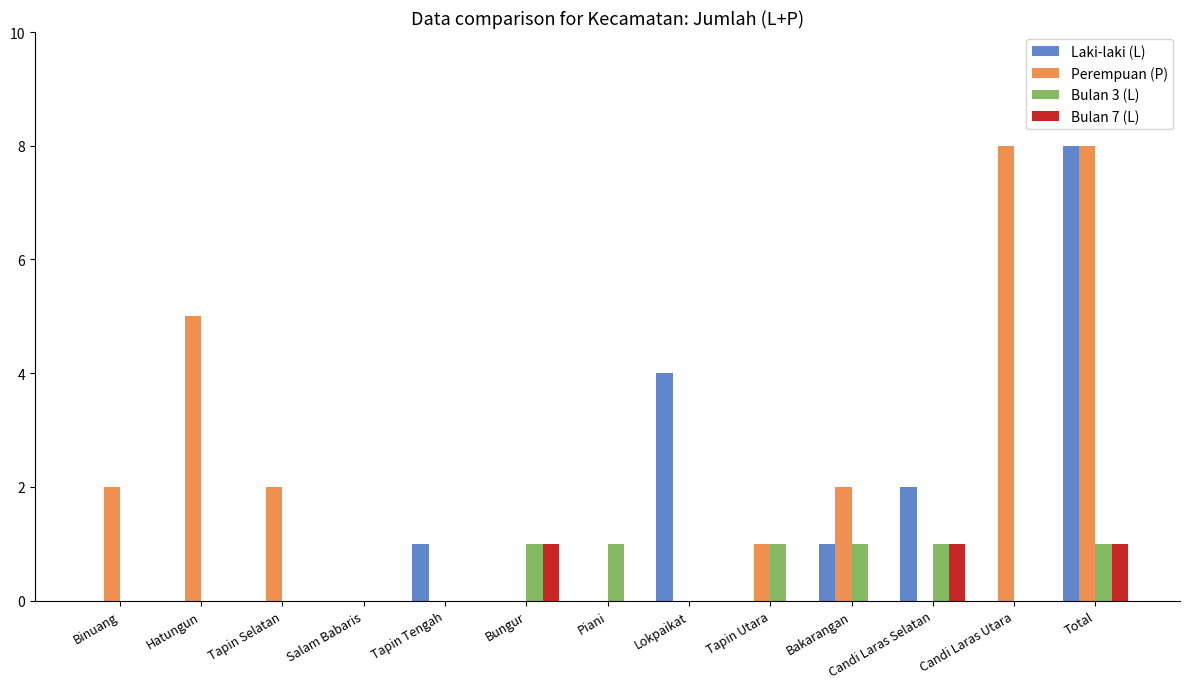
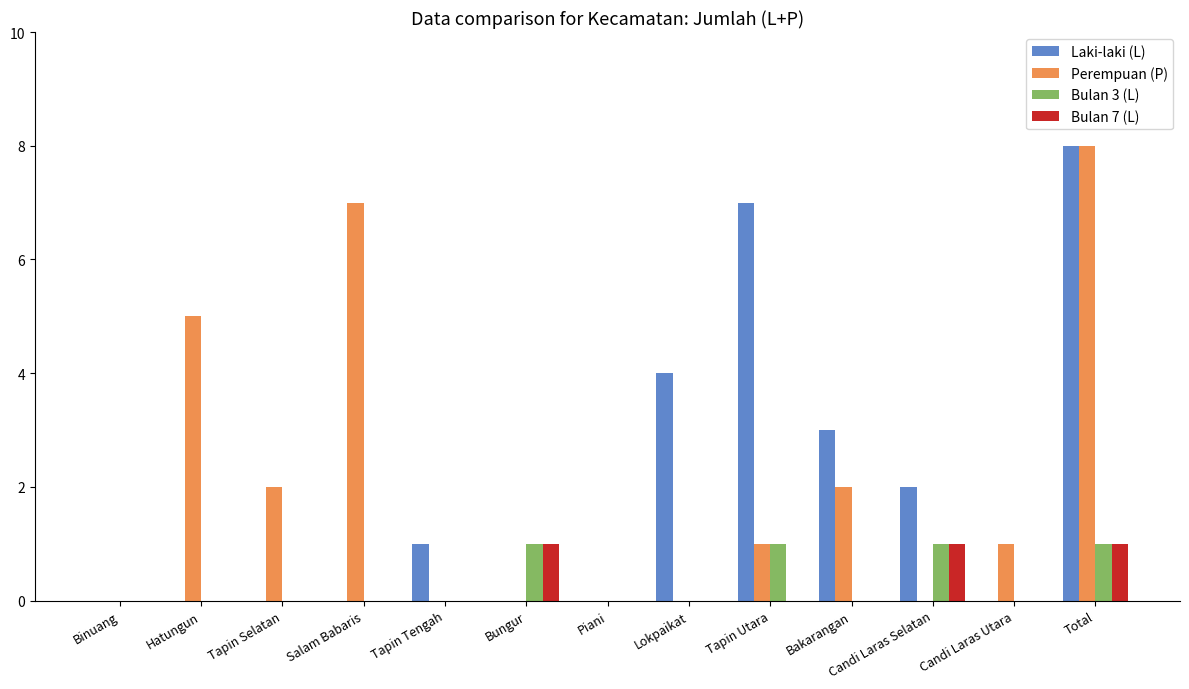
Perempuan (P), Binuang: 2 -> 0
Perempuan (P), Salam Babaris: 0 -> 7
Bulan 3 (L), Piani: 1 -> 0
Laki-laki (L), Tapin Utara: 0 -> 7
Laki-laki (L), Bakarangan: 1 -> 3
Bulan 3 (L), Bakarangan: 1 -> 0
Perempuan (P), Candi Laras Utara: 8 -> 1
